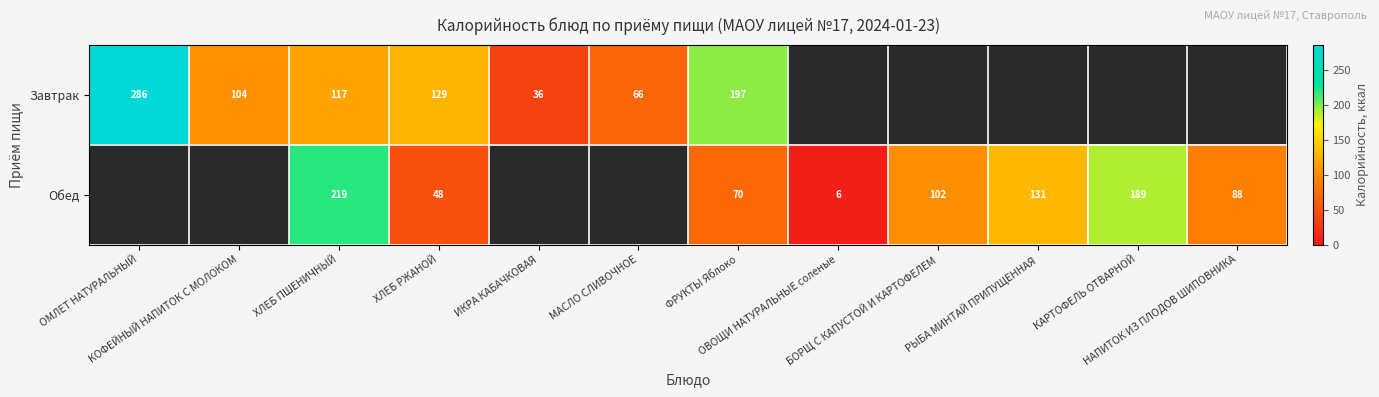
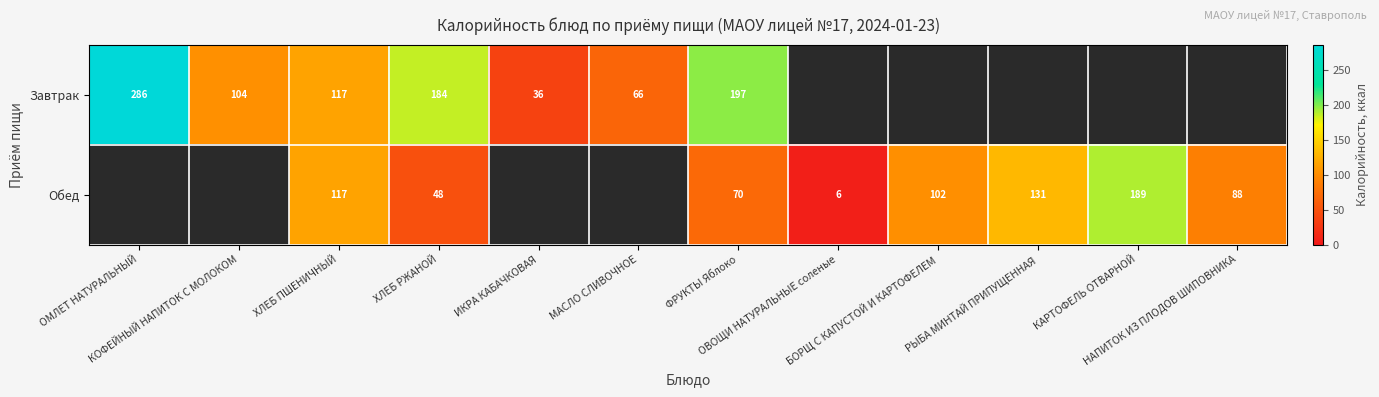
Завтрак, ХЛЕБ РЖАНОЙ: 129 -> 184
Обед, ХЛЕБ ПШЕНИЧНЫЙ: 219 -> 117
